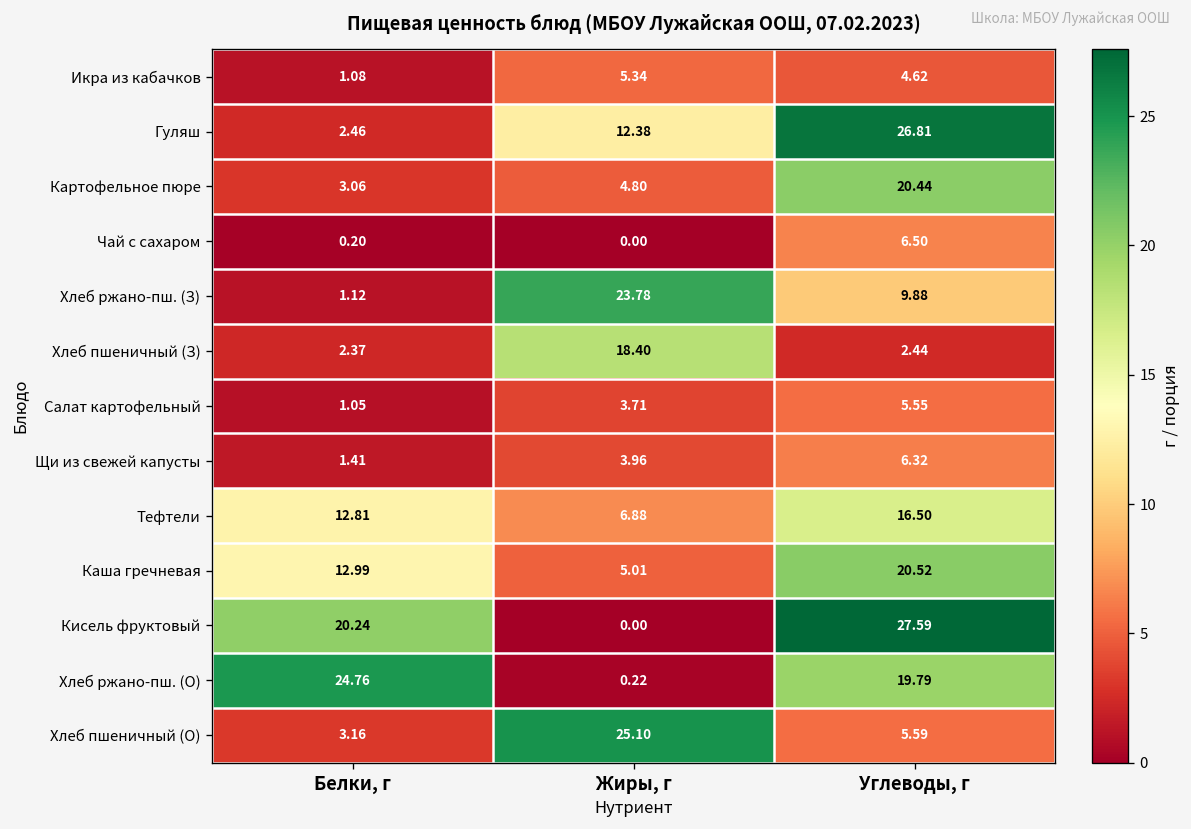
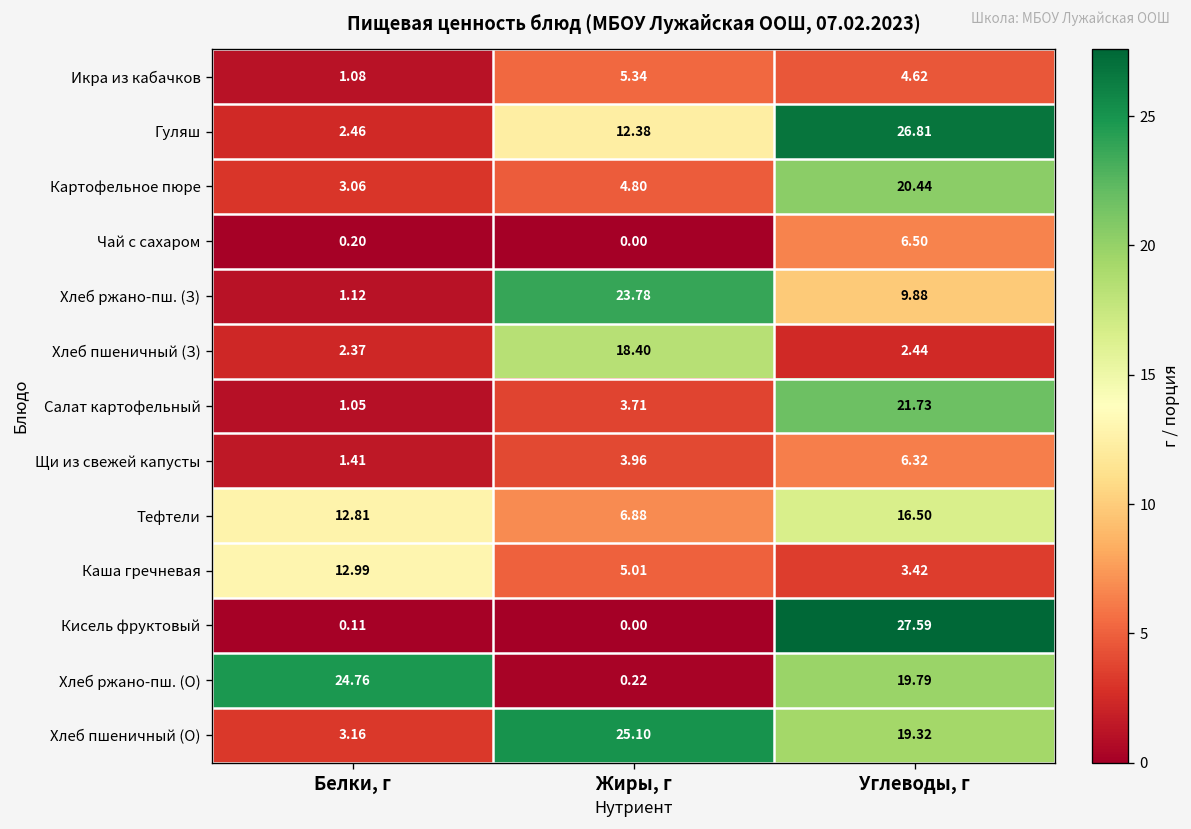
Салат картофельный, Углеводы, г: 5.55 -> 21.73
Каша гречневая, Углеводы, г: 20.52 -> 3.42
Кисель фруктовый, Белки, г: 20.24 -> 0.11
Хлеб пшеничный (О), Углеводы, г: 5.59 -> 19.32
